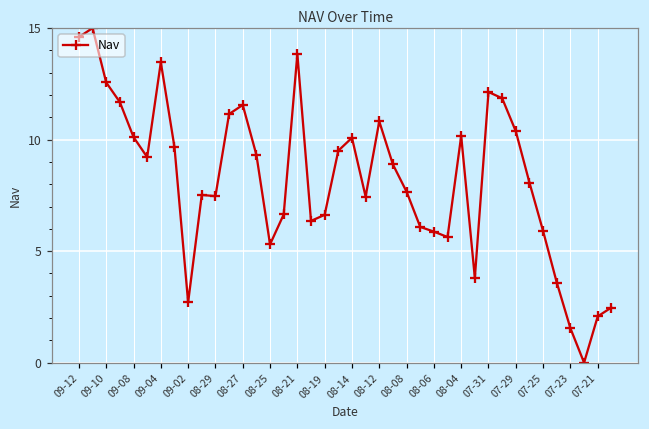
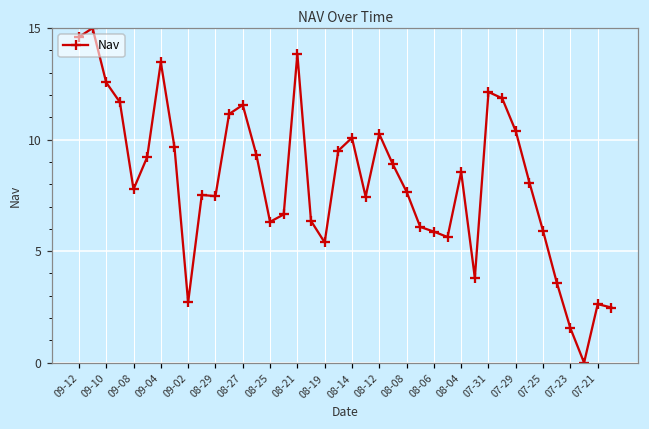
09-08: 10.1 -> 7.8
08-25: 5.3 -> 6.3
08-19: 6.6 -> 5.4
08-12: 10.8 -> 10.3
08-04: 10.2 -> 8.5
07-21: 2.1 -> 2.6
